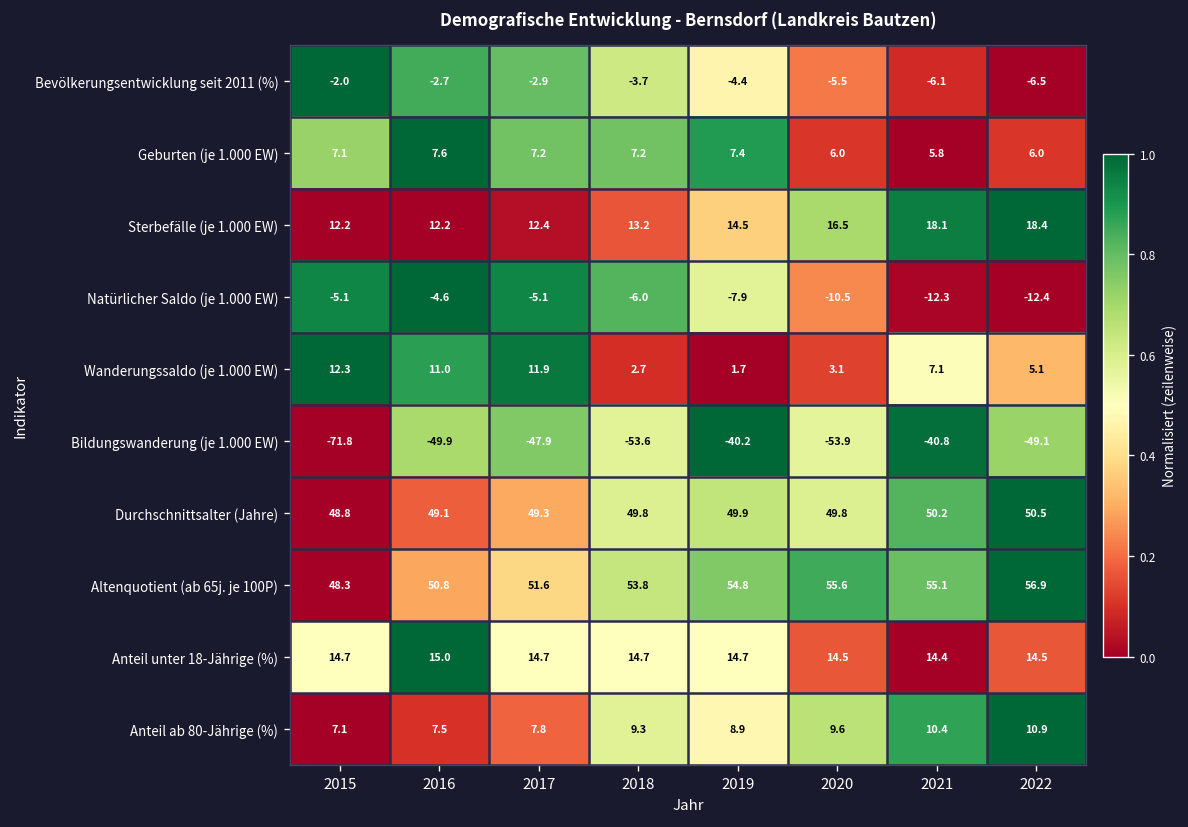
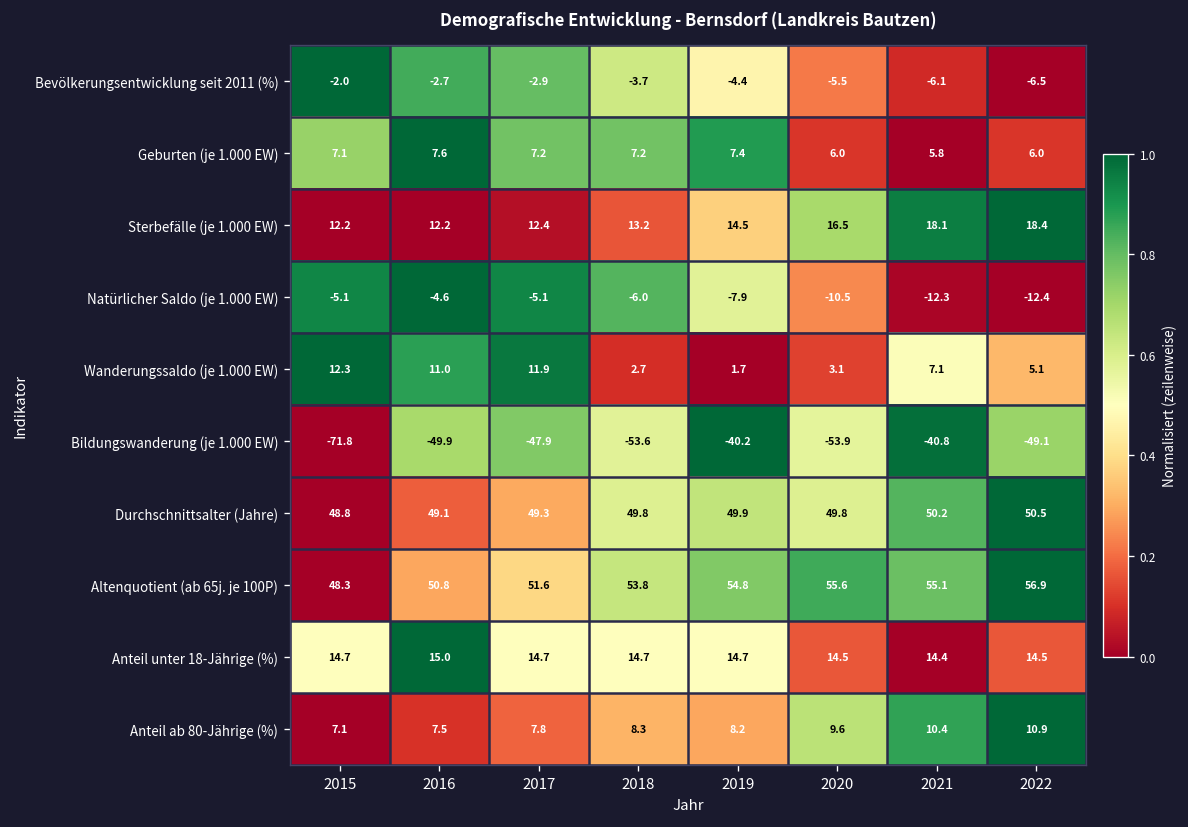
Anteil ab 80-Jährige (%), 2018: 9.3 -> 8.3
Anteil ab 80-Jährige (%), 2019: 8.9 -> 8.2
